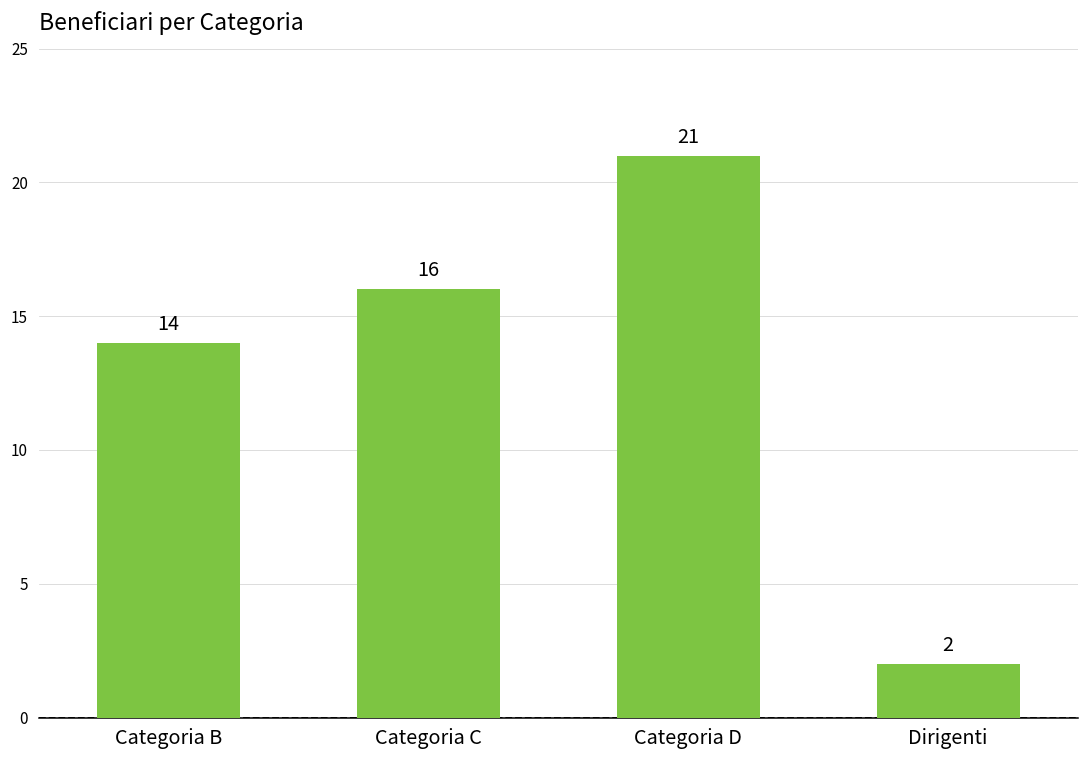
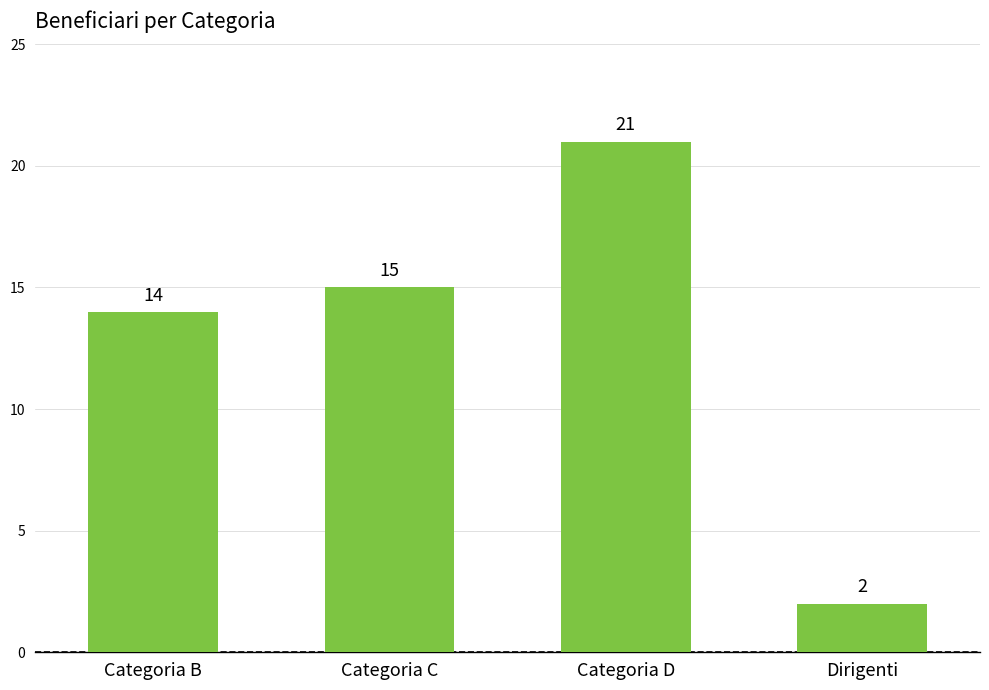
Categoria C: 16 -> 15
